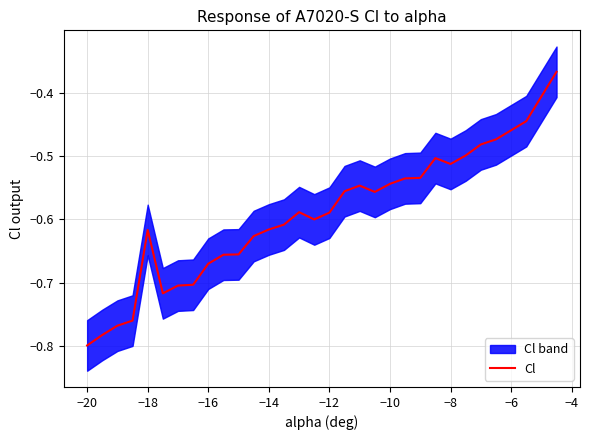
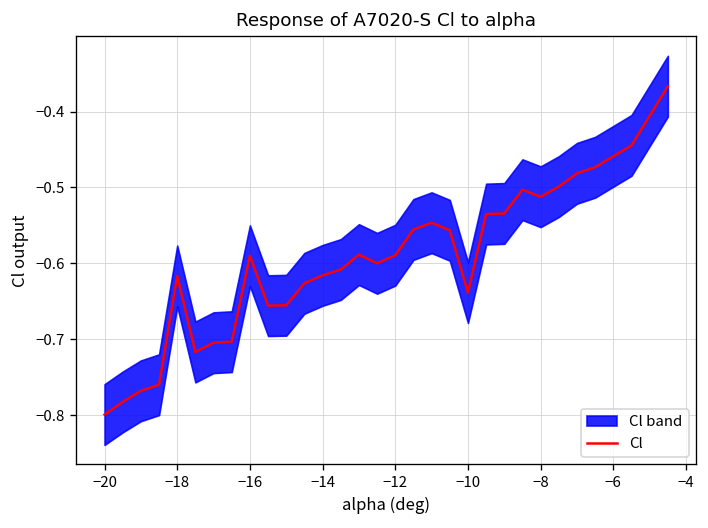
Cl, −16: -0.67 -> -0.59
Cl, −10: -0.54 -> -0.64
